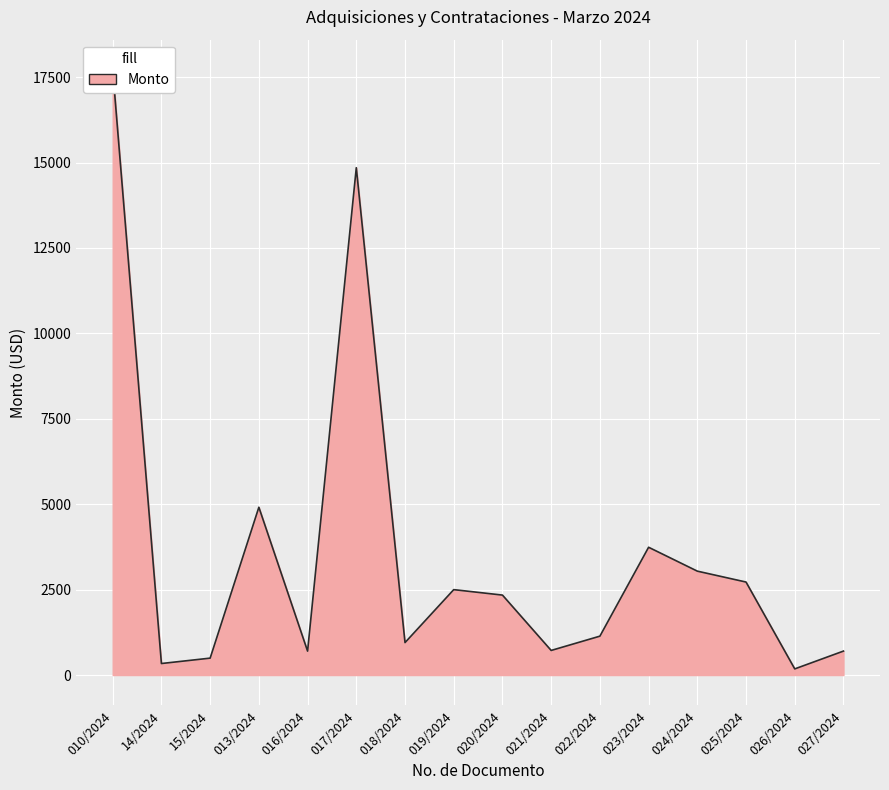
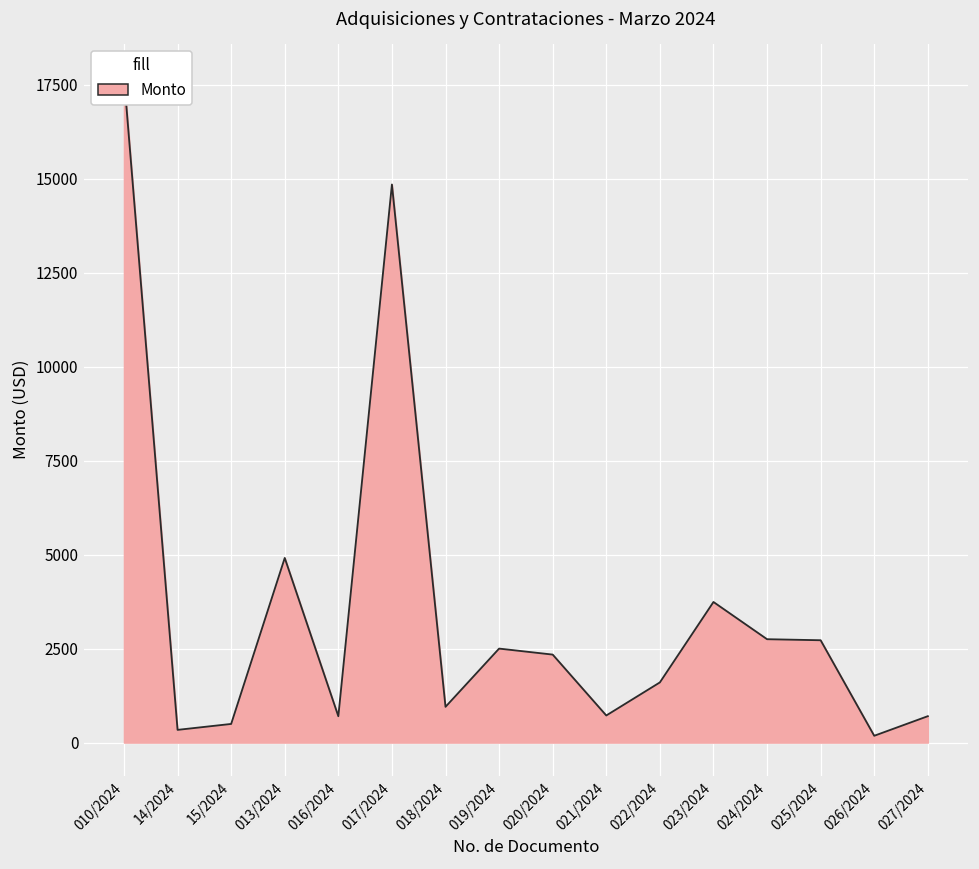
022/2024: 1100 -> 1600
024/2024: 3000 -> 2700
